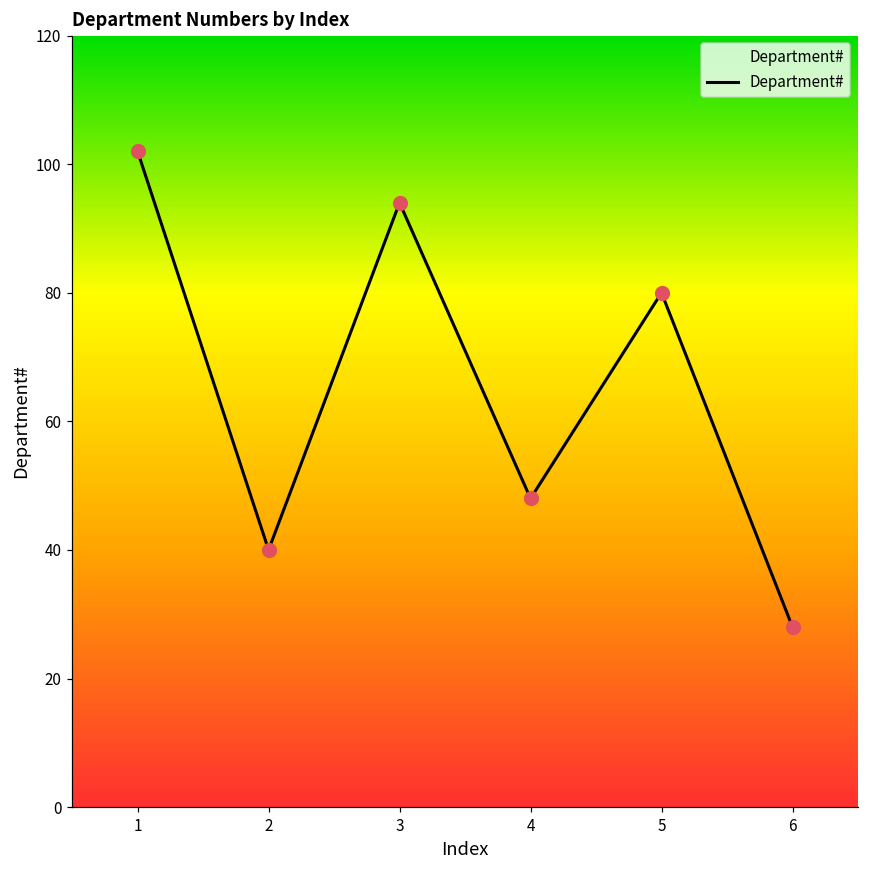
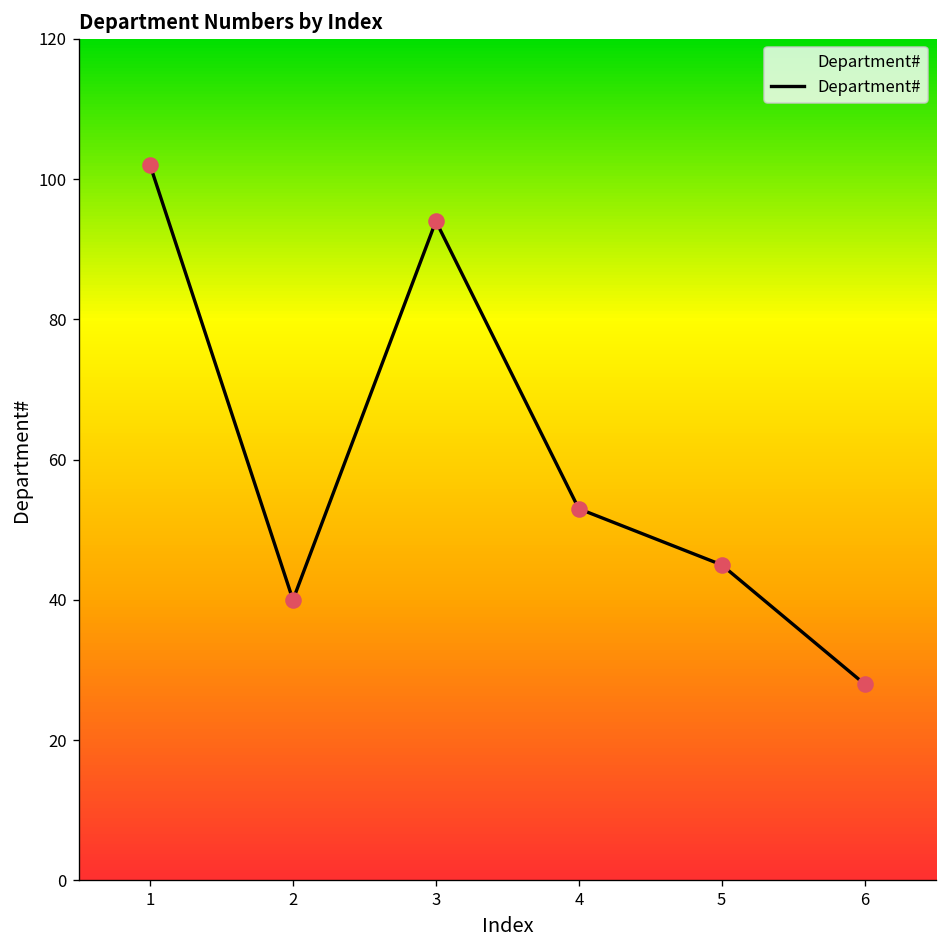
4: 48 -> 53
5: 80 -> 45
